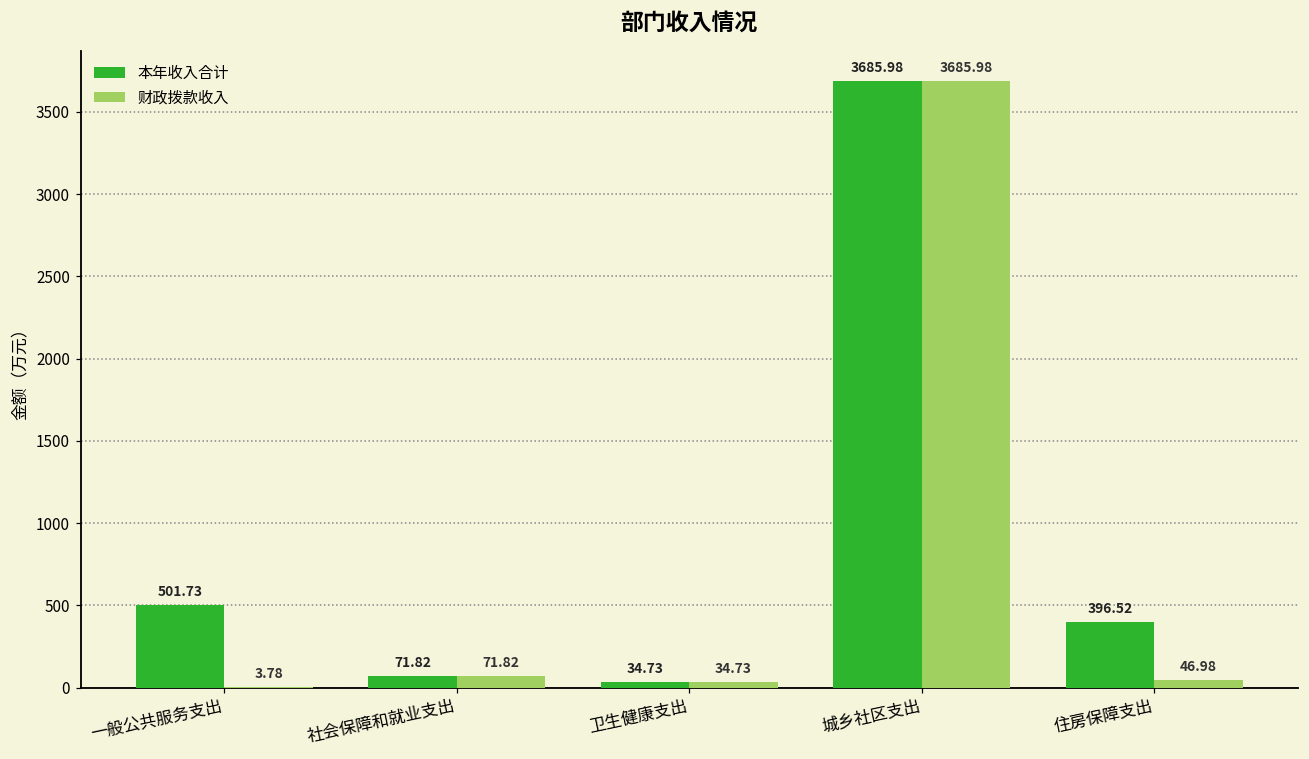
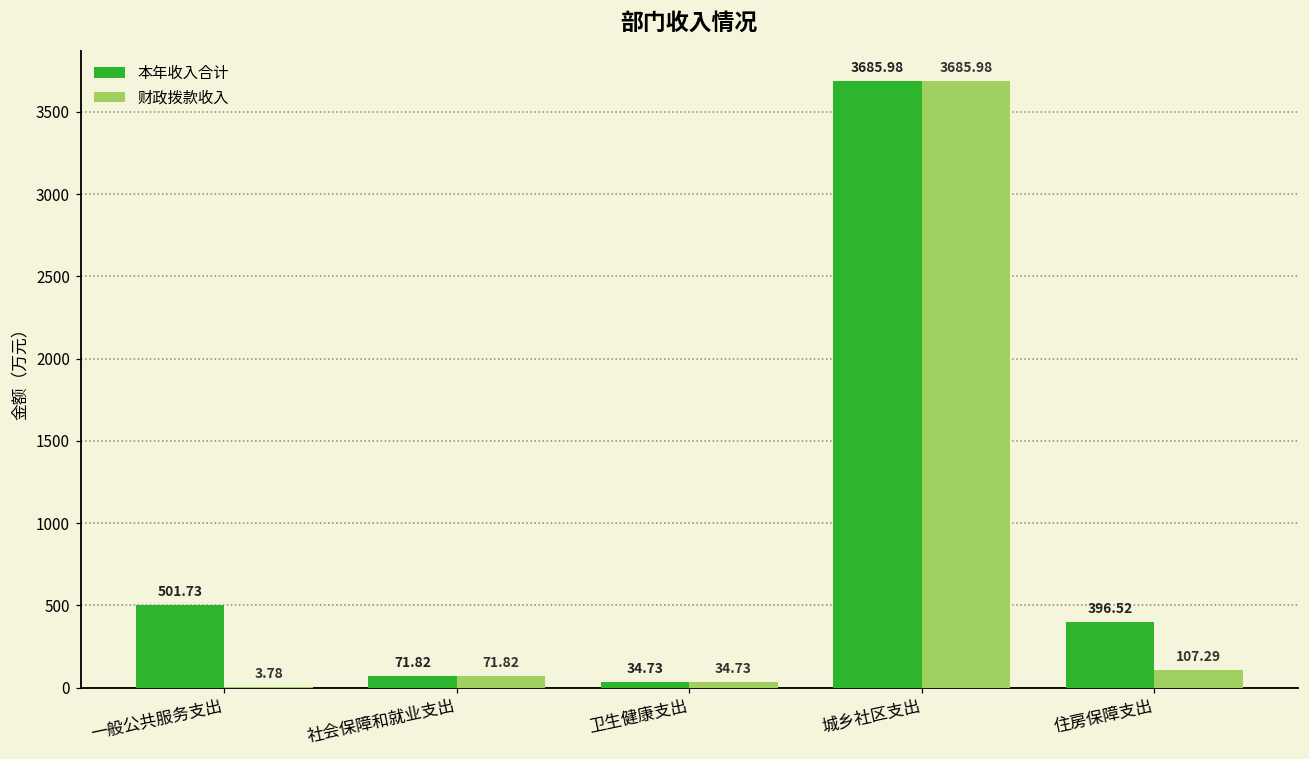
财政拨款收入, 住房保障支出: 46.98 -> 107.29
